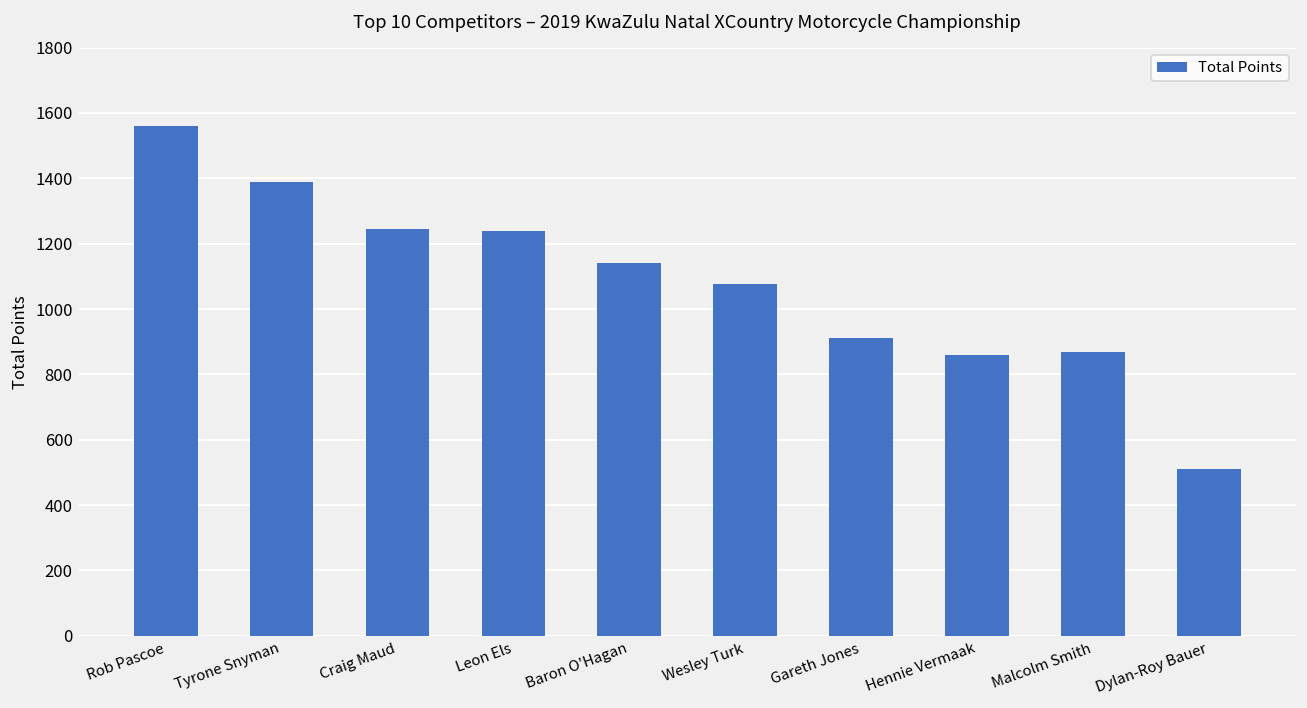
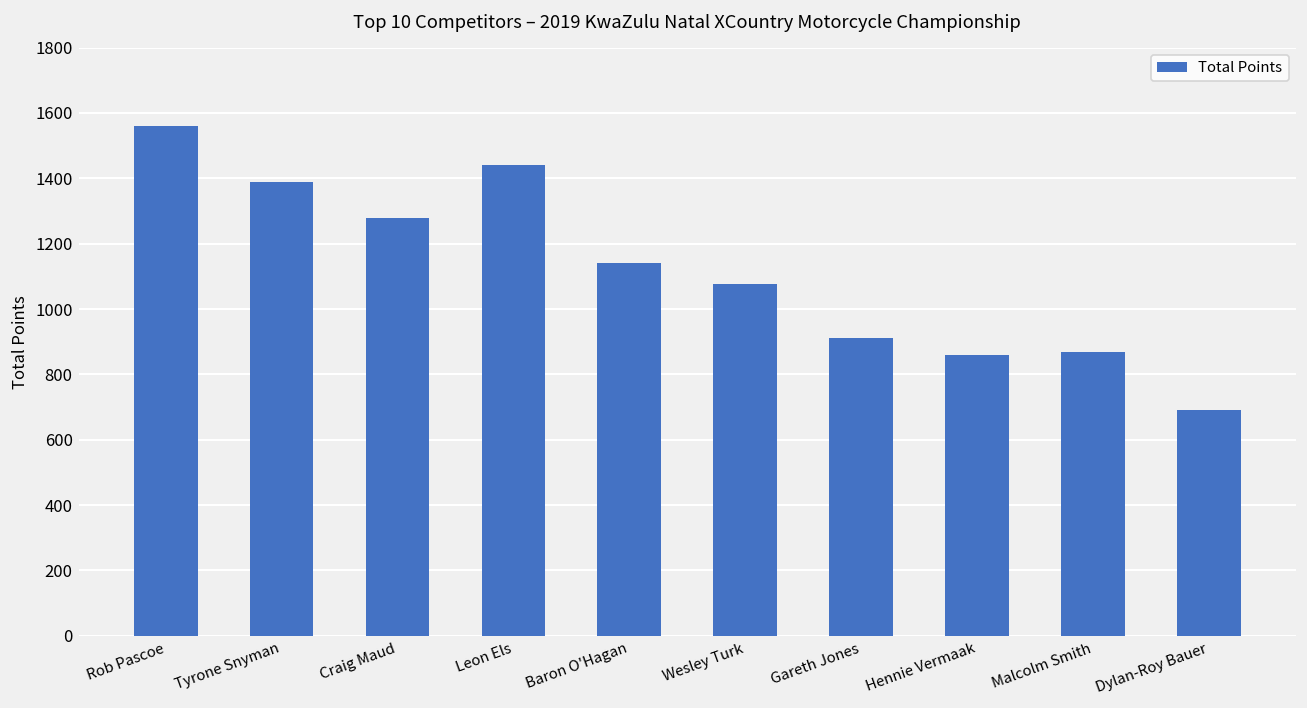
Craig Maud: 1240 -> 1280
Leon Els: 1240 -> 1440
Dylan-Roy Bauer: 510 -> 690
